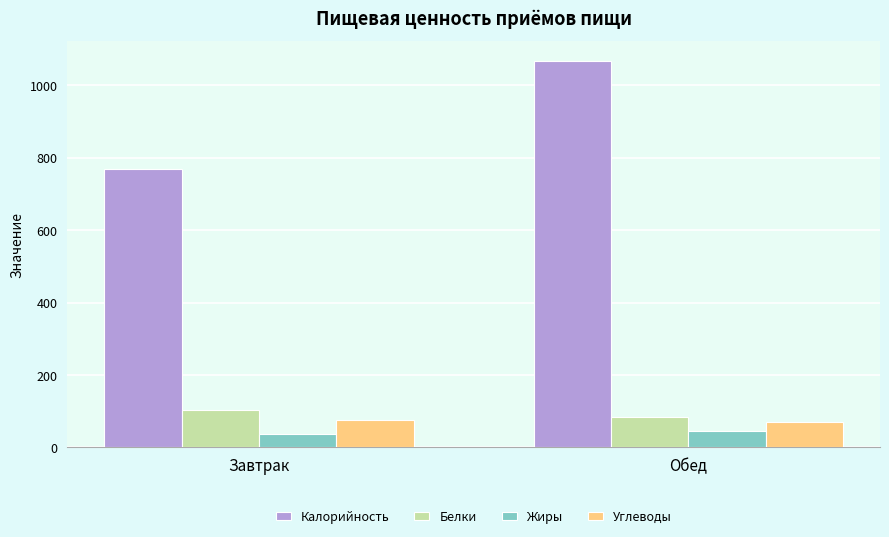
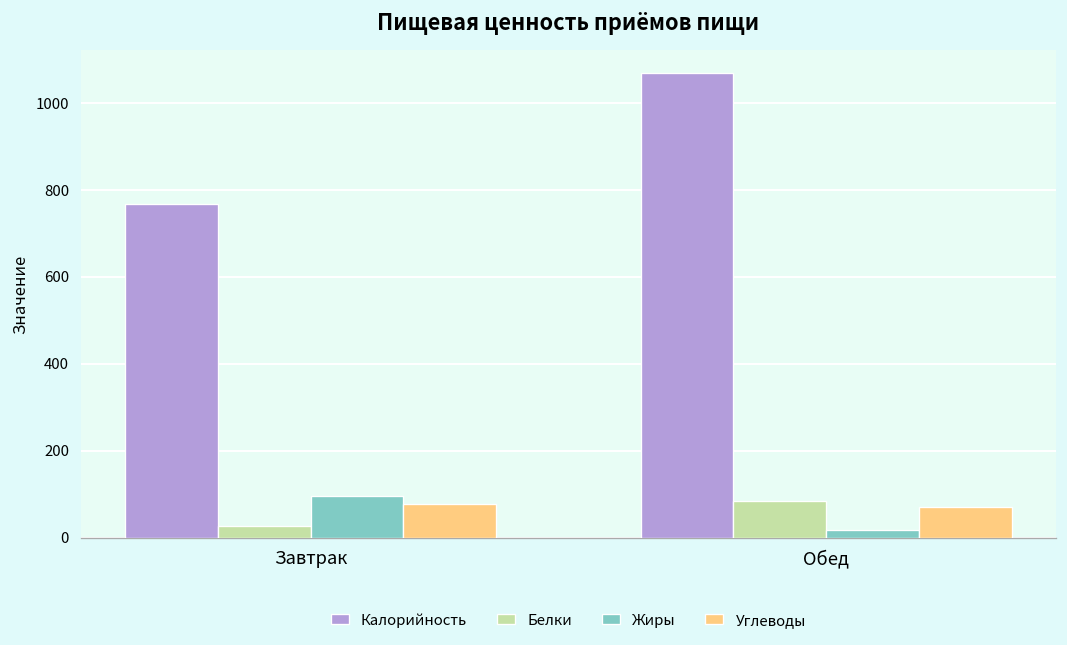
Белки, Завтрак: 100 -> 30
Жиры, Завтрак: 40 -> 100
Жиры, Обед: 40 -> 20
